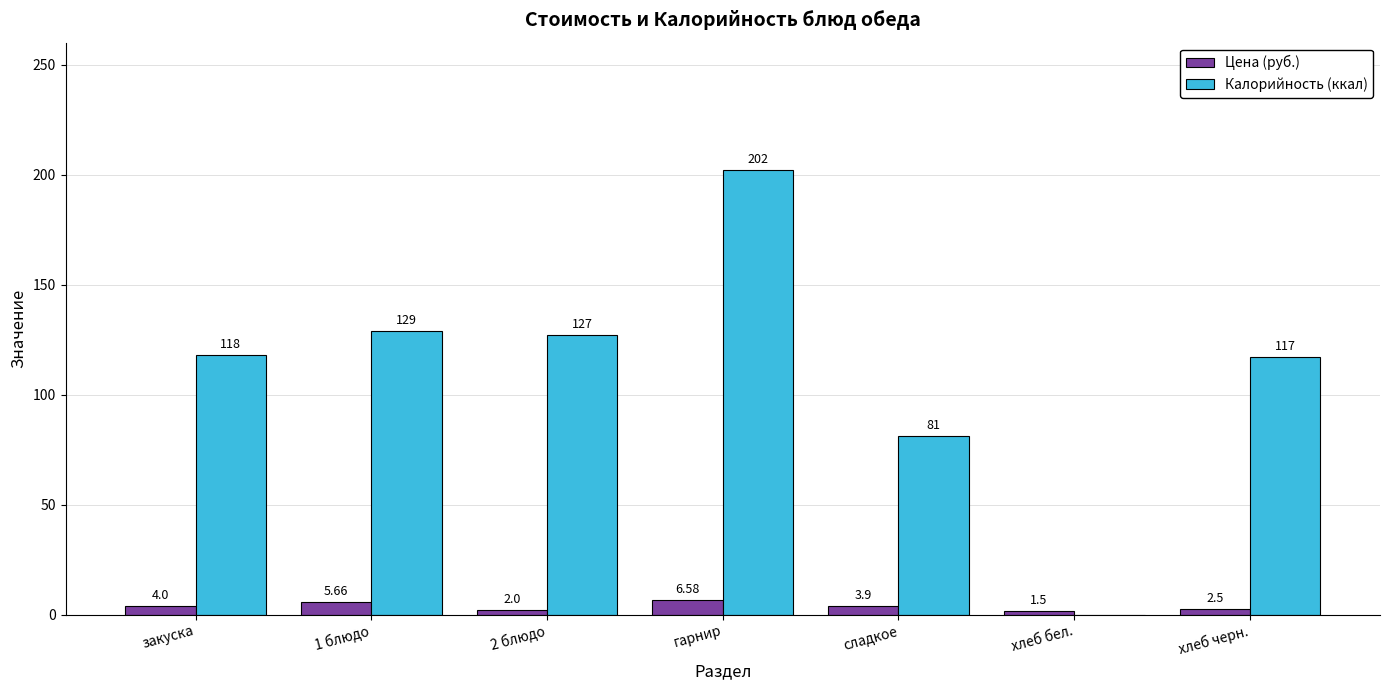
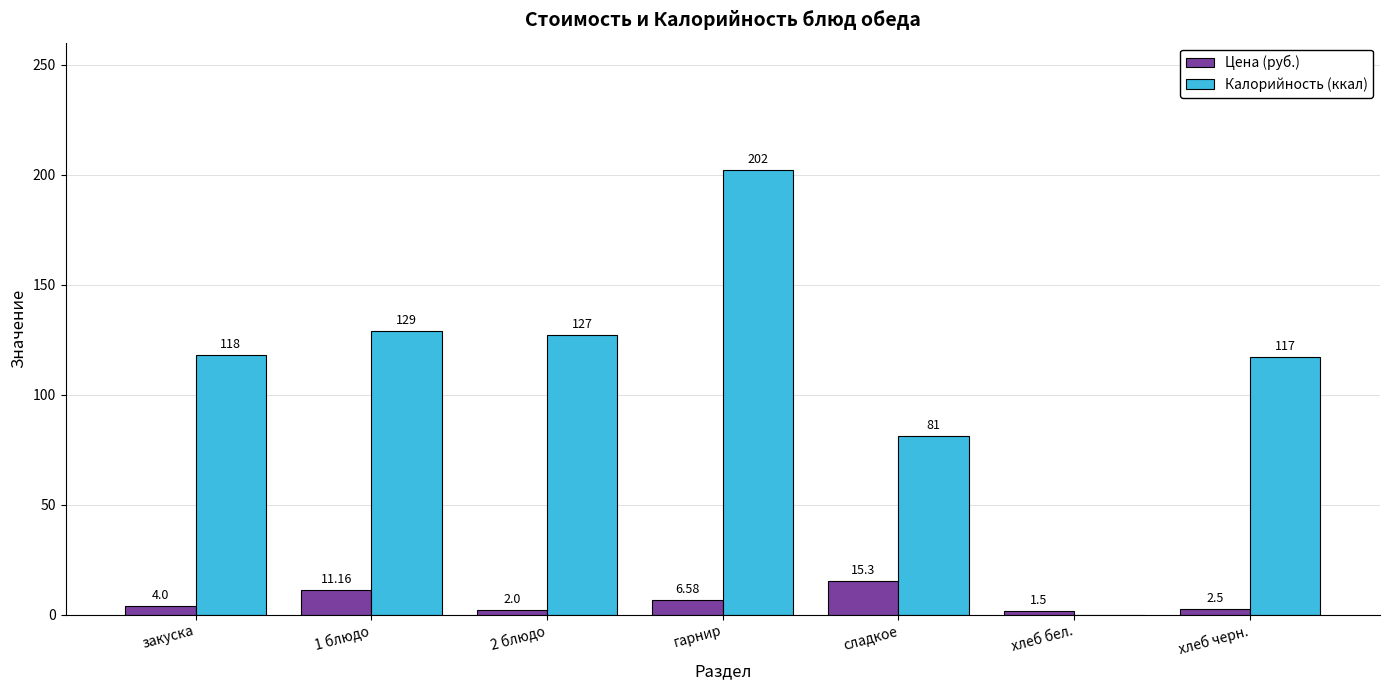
Цена (руб.), 1 блюдо: 5.66 -> 11.16
Цена (руб.), сладкое: 3.9 -> 15.3
